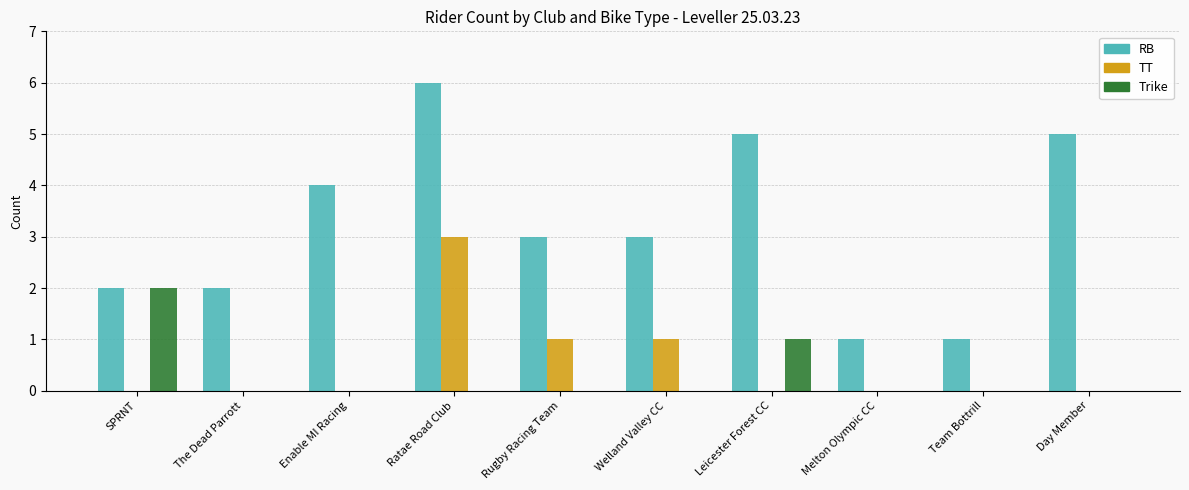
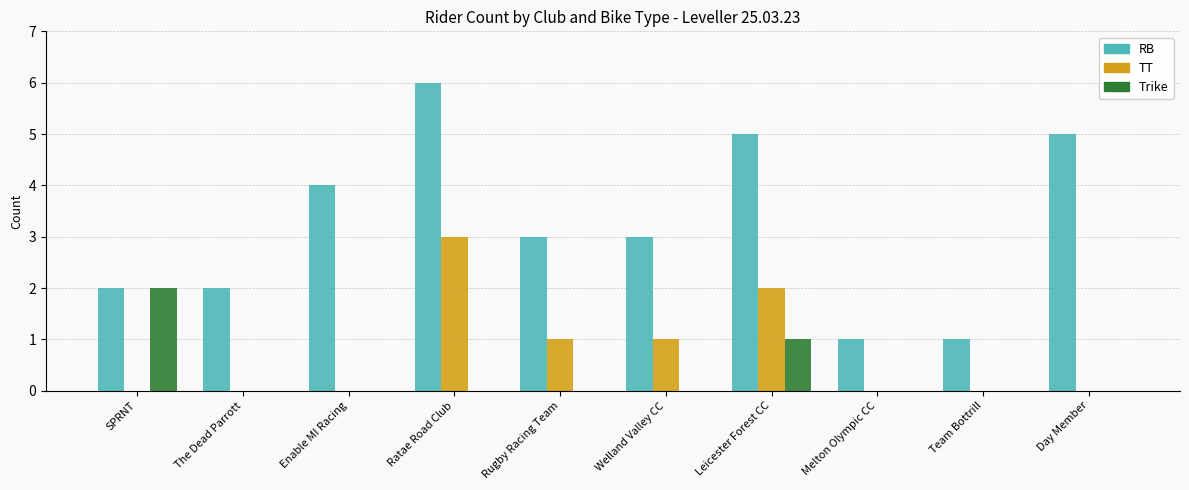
TT, Leicester Forest CC: 0 -> 2
